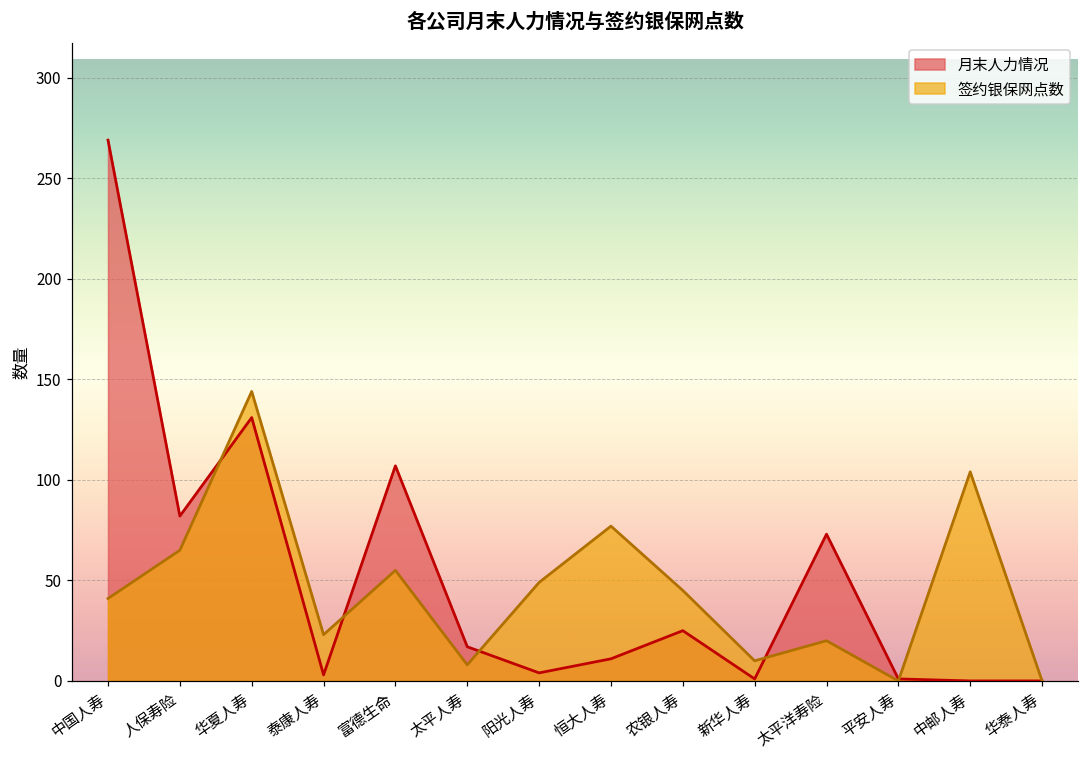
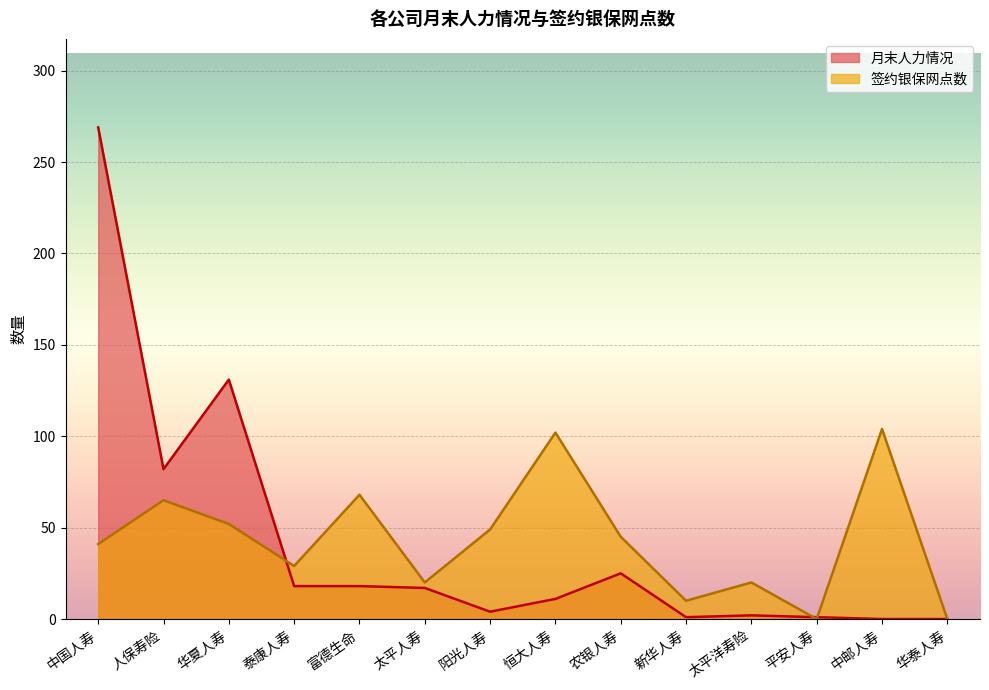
签约银保网点数, 华夏人寿: 144 -> 52
月末人力情况, 泰康人寿: 3 -> 18
签约银保网点数, 泰康人寿: 23 -> 29
月末人力情况, 富德生命: 107 -> 18
签约银保网点数, 富德生命: 55 -> 68
签约银保网点数, 太平人寿: 8 -> 20
签约银保网点数, 恒大人寿: 77 -> 102
月末人力情况, 太平洋寿险: 73 -> 2
